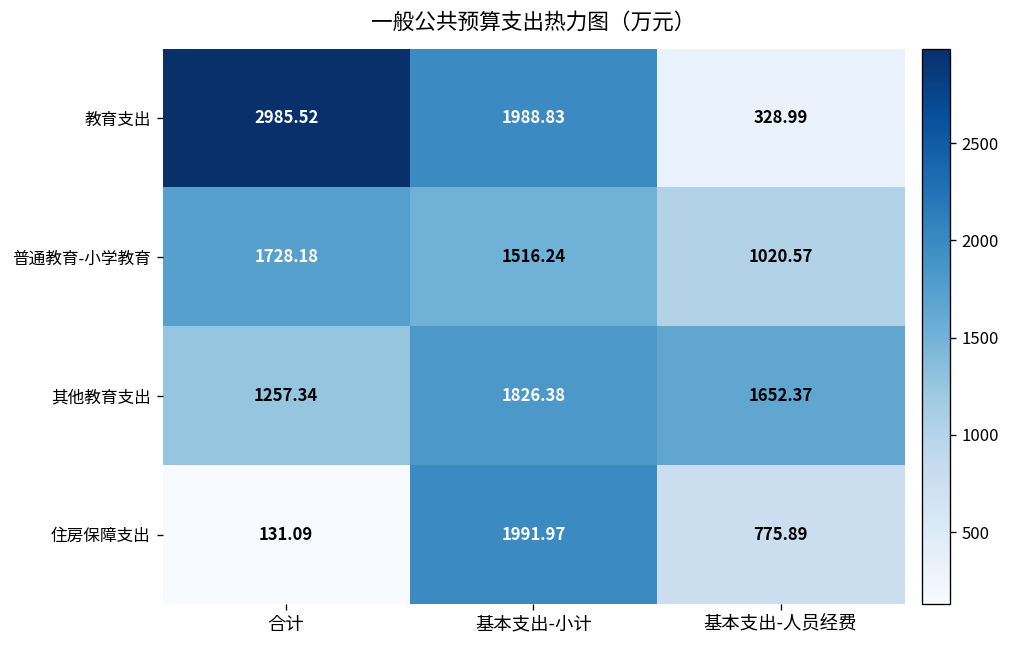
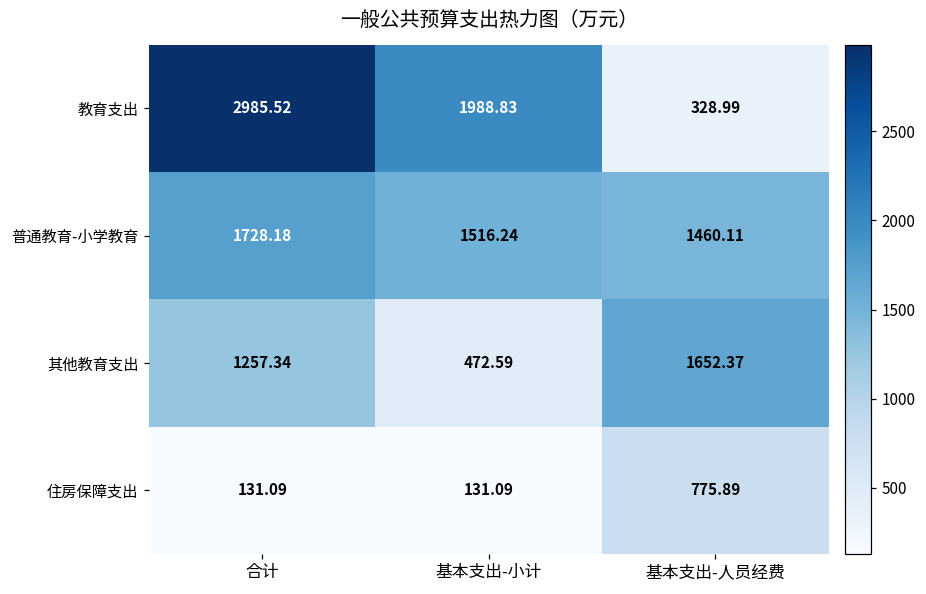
普通教育-小学教育, 基本支出-人员经费: 1020.57 -> 1460.11
其他教育支出, 基本支出-小计: 1826.38 -> 472.59
住房保障支出, 基本支出-小计: 1991.97 -> 131.09
